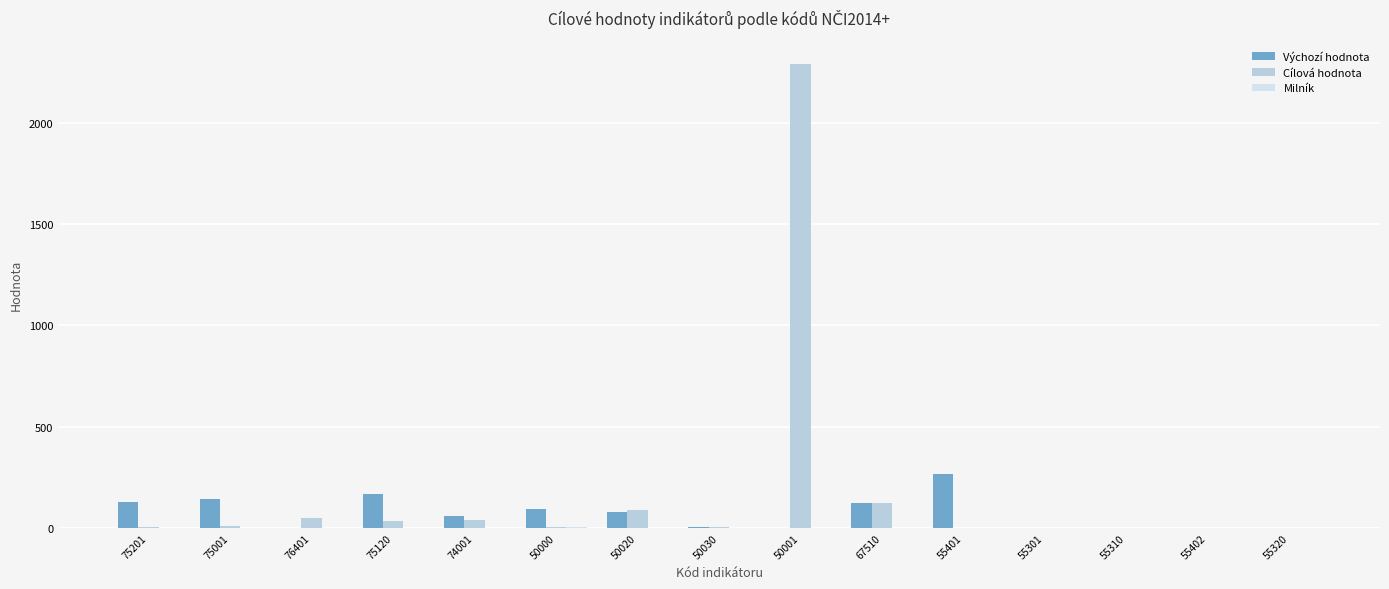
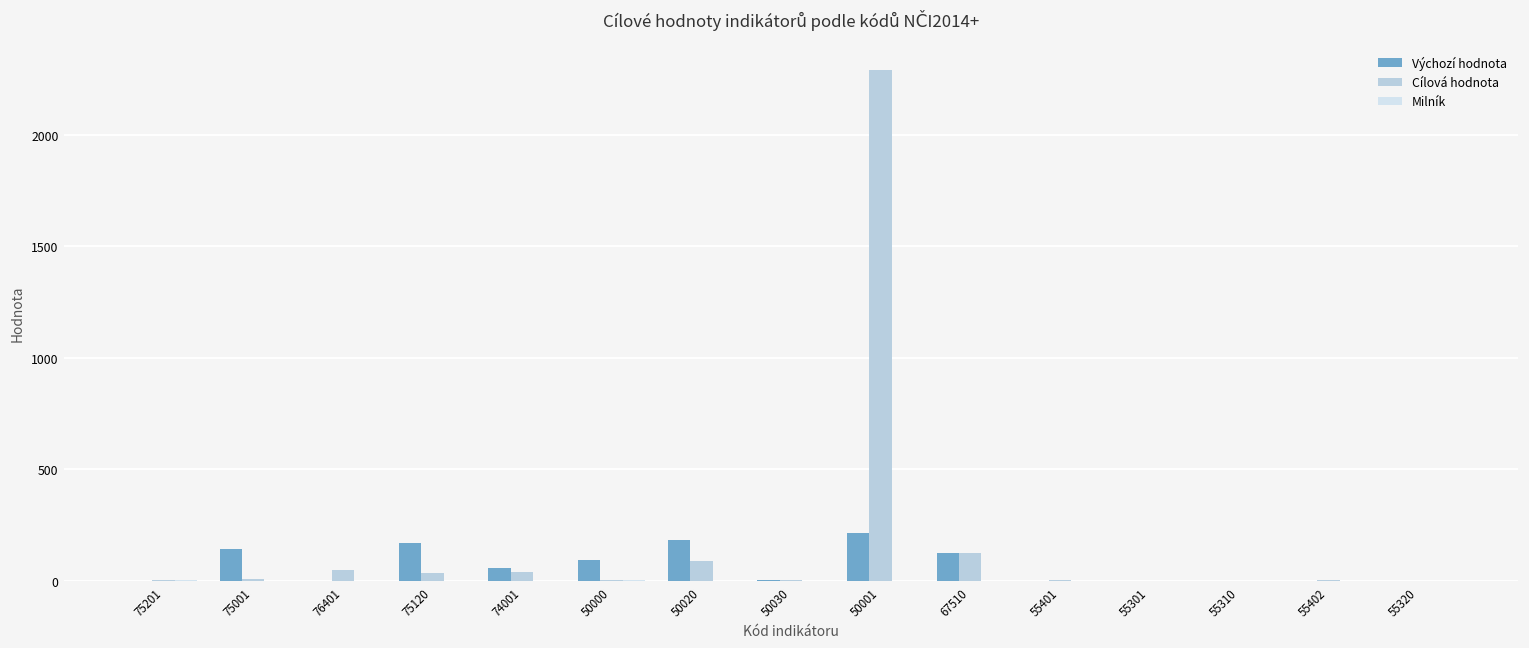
Výchozí hodnota, 75201: 130 -> 0
Výchozí hodnota, 50020: 80 -> 180
Výchozí hodnota, 50001: 0 -> 220
Výchozí hodnota, 55401: 270 -> 0
